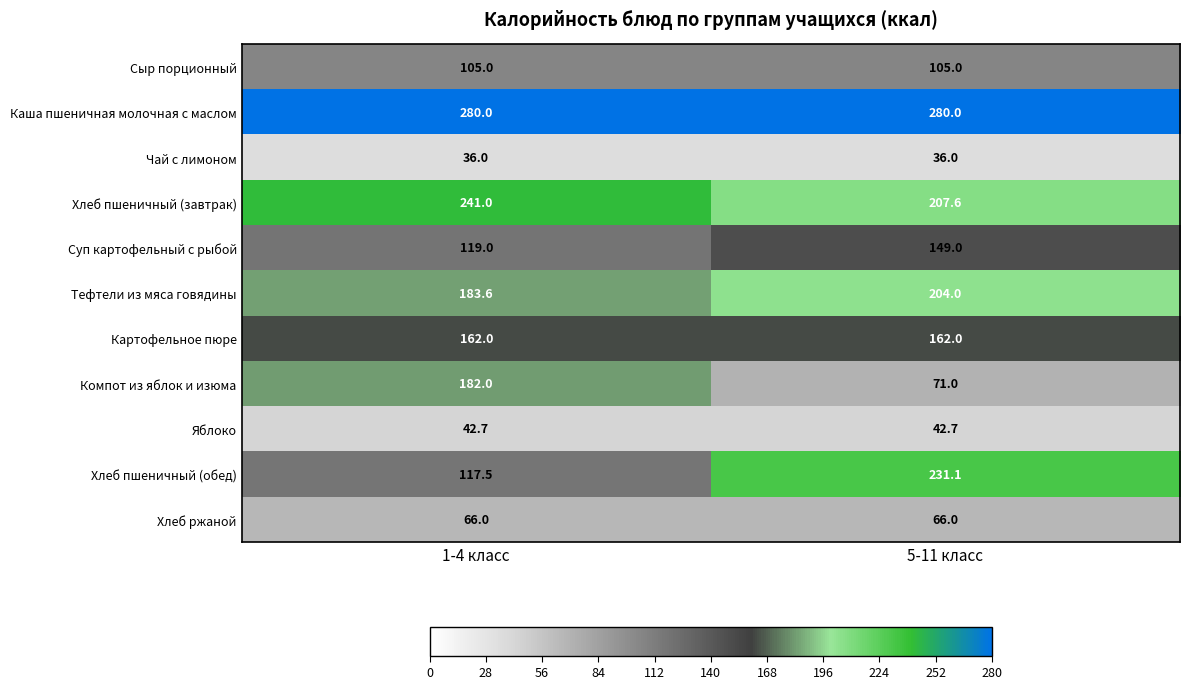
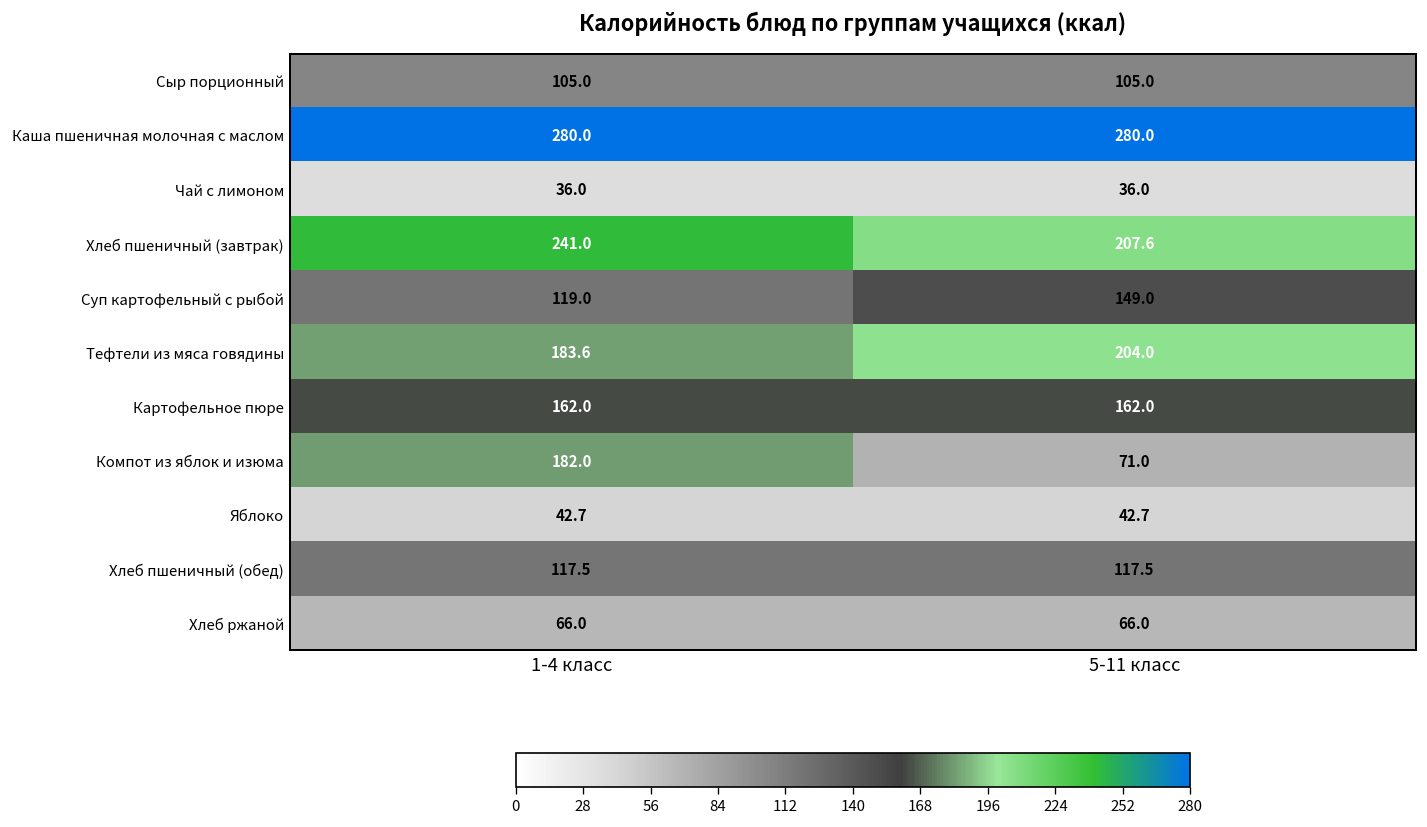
Хлеб пшеничный (обед), 5-11 класс: 231.1 -> 117.5
